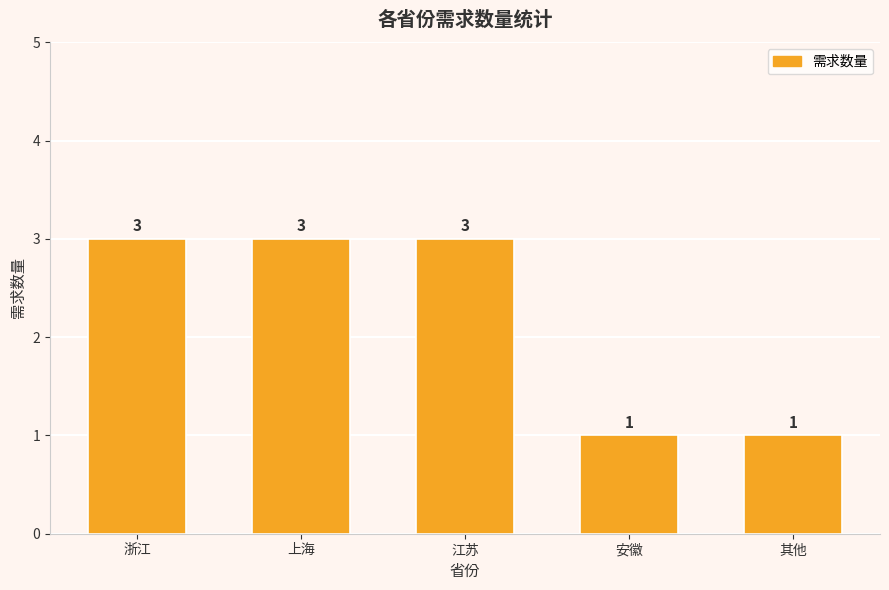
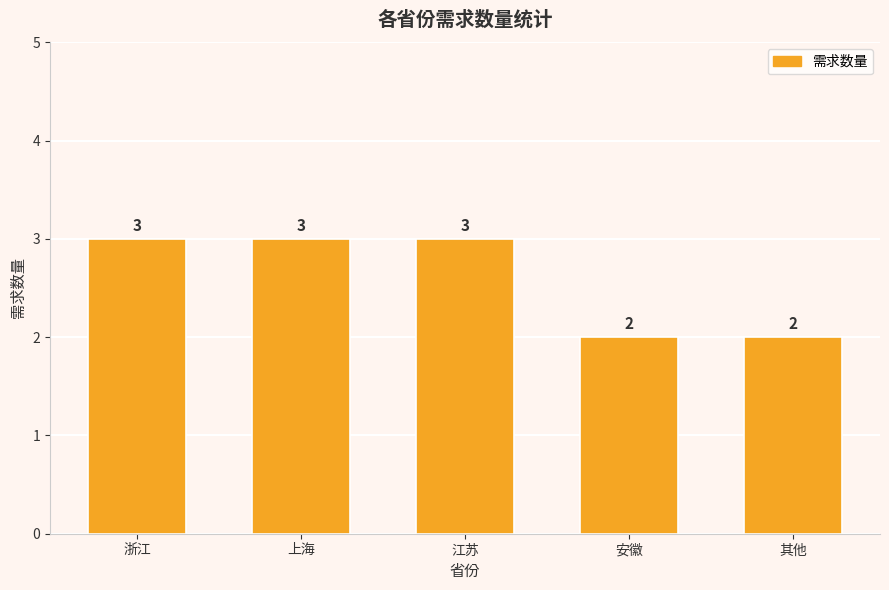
安徽: 1 -> 2
其他: 1 -> 2
